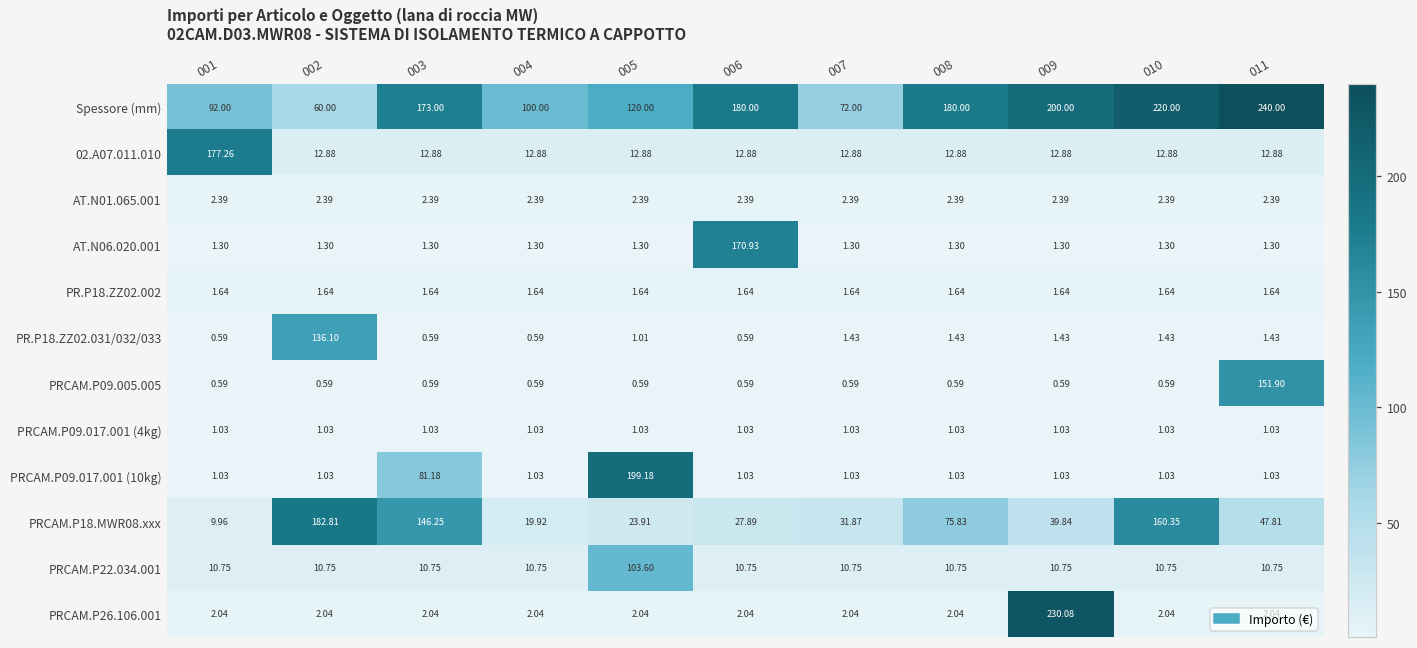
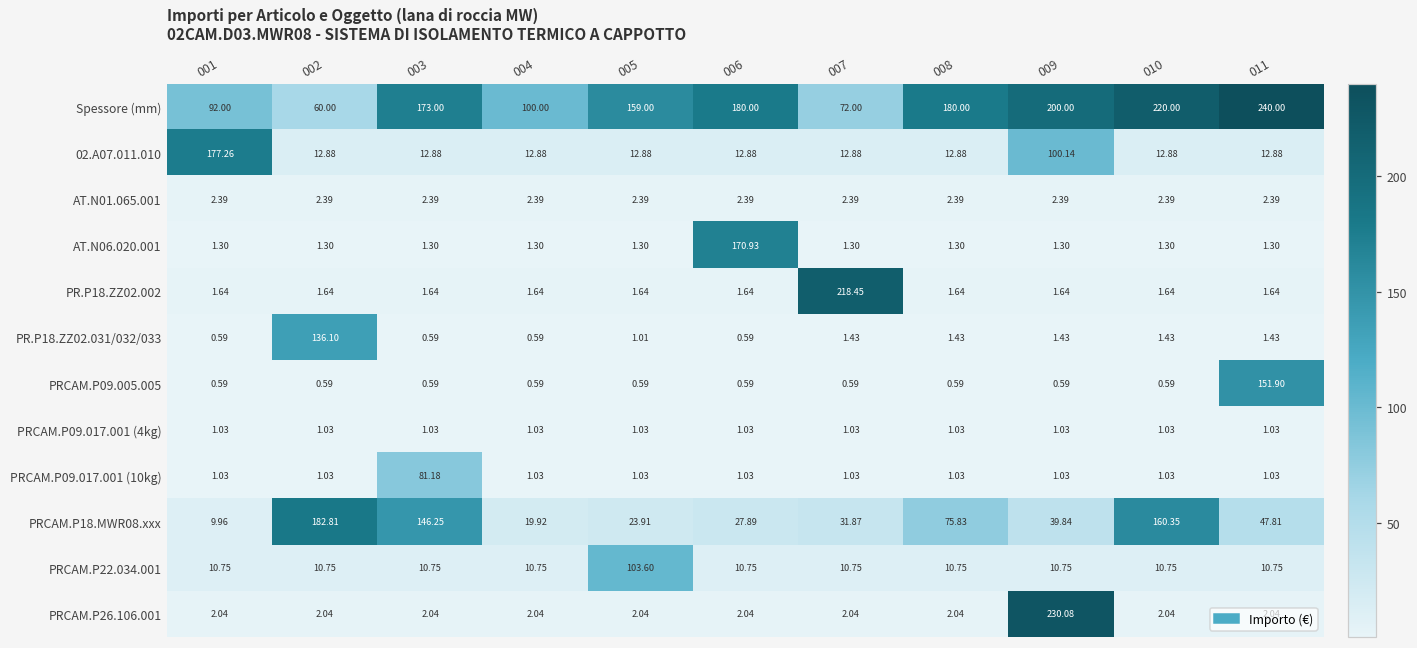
Spessore (mm), 005: 120.00 -> 159.00
02.A07.011.010, 009: 12.88 -> 100.14
PR.P18.ZZ02.002, 007: 1.64 -> 218.45
PRCAM.P09.017.001 (10kg), 005: 199.18 -> 1.03
